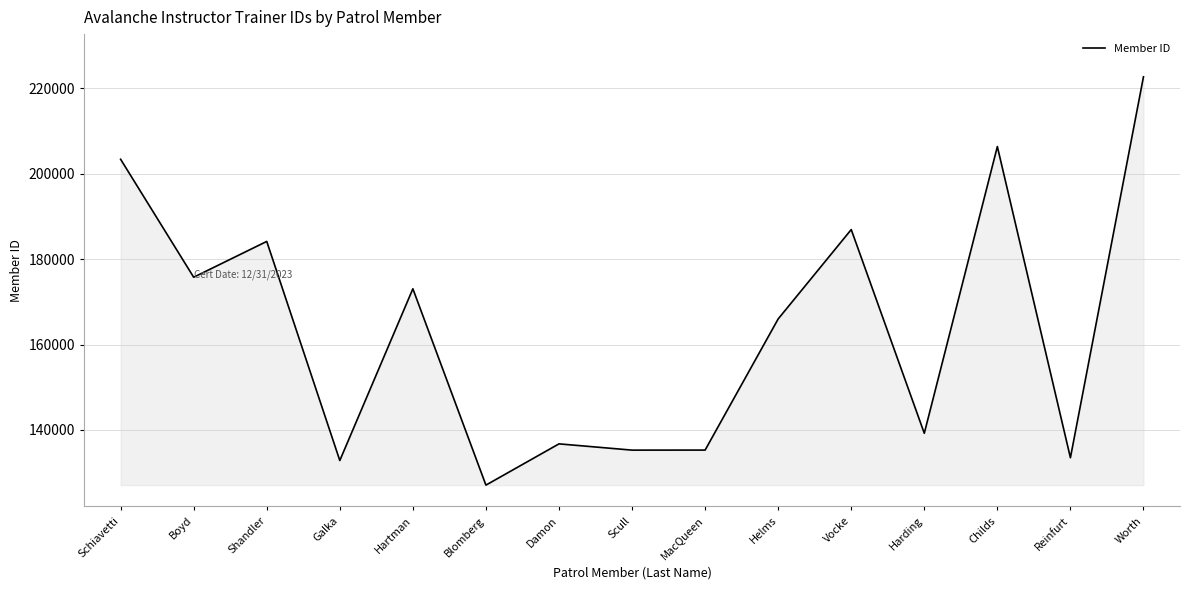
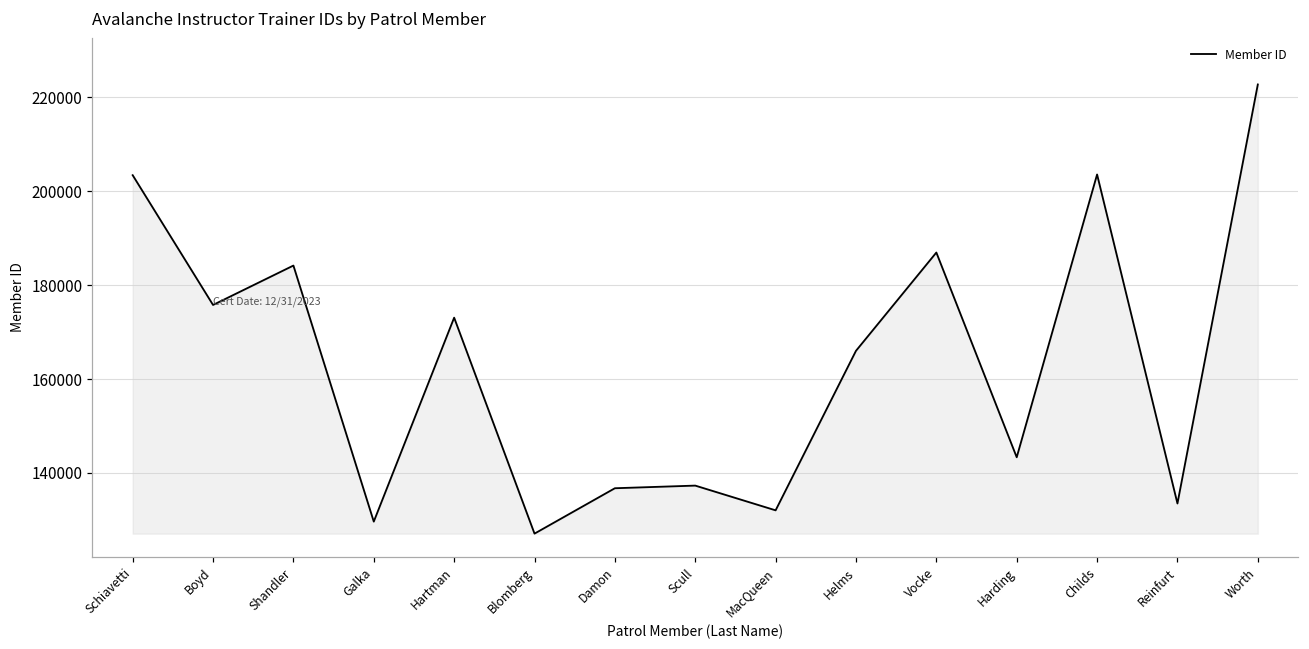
Galka: 133000 -> 130000
Scull: 135000 -> 137000
MacQueen: 135000 -> 132000
Harding: 139000 -> 143000
Childs: 206000 -> 204000
